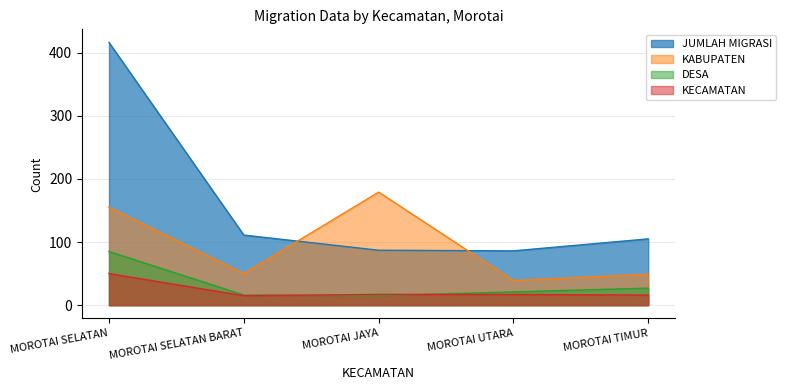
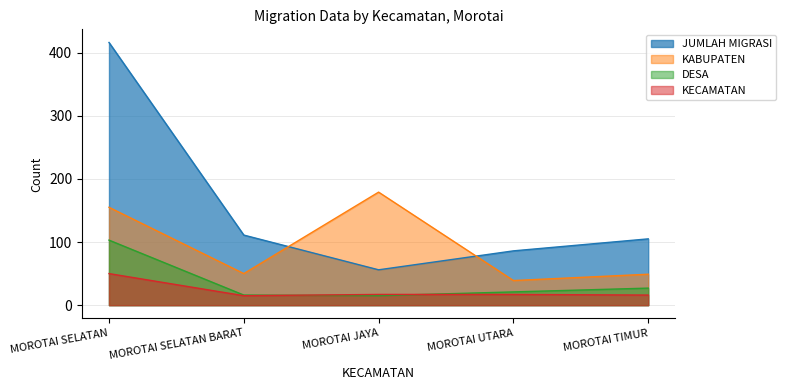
DESA, MOROTAI SELATAN: 90 -> 100
JUMLAH MIGRASI, MOROTAI JAYA: 90 -> 60
